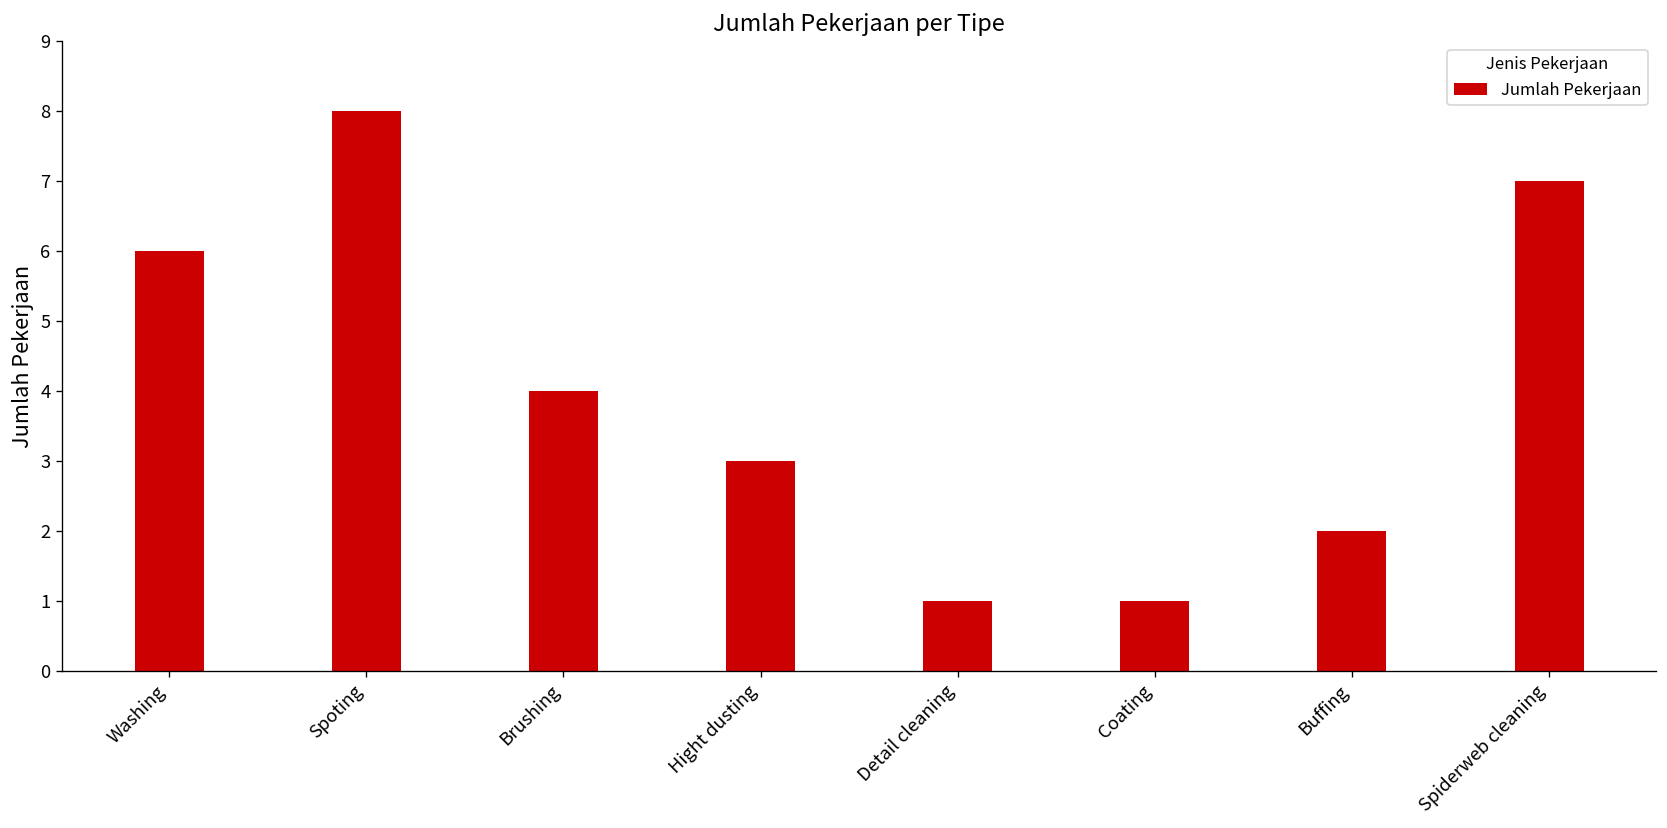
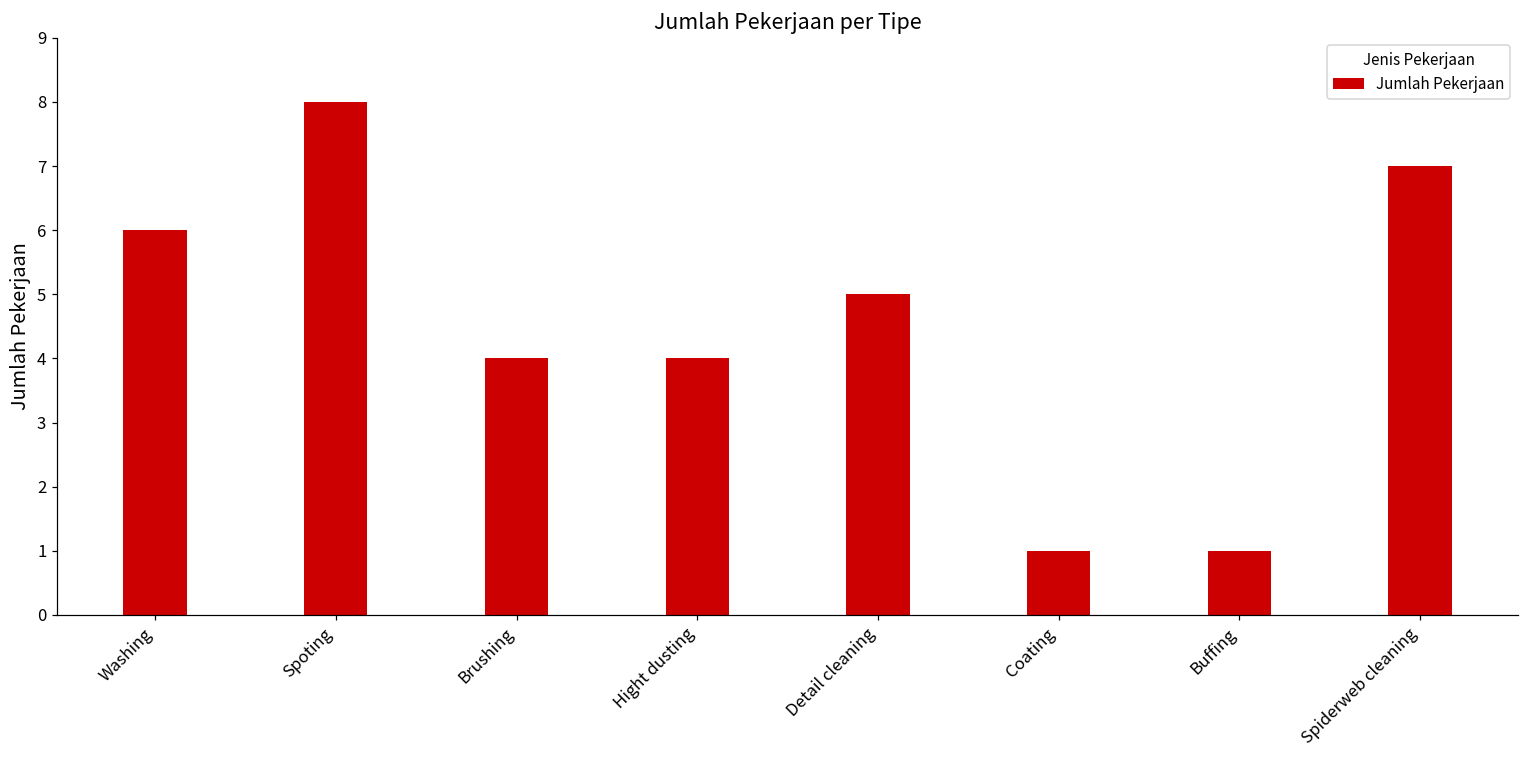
Hight dusting: 3 -> 4
Detail cleaning: 1 -> 5
Buffing: 2 -> 1
